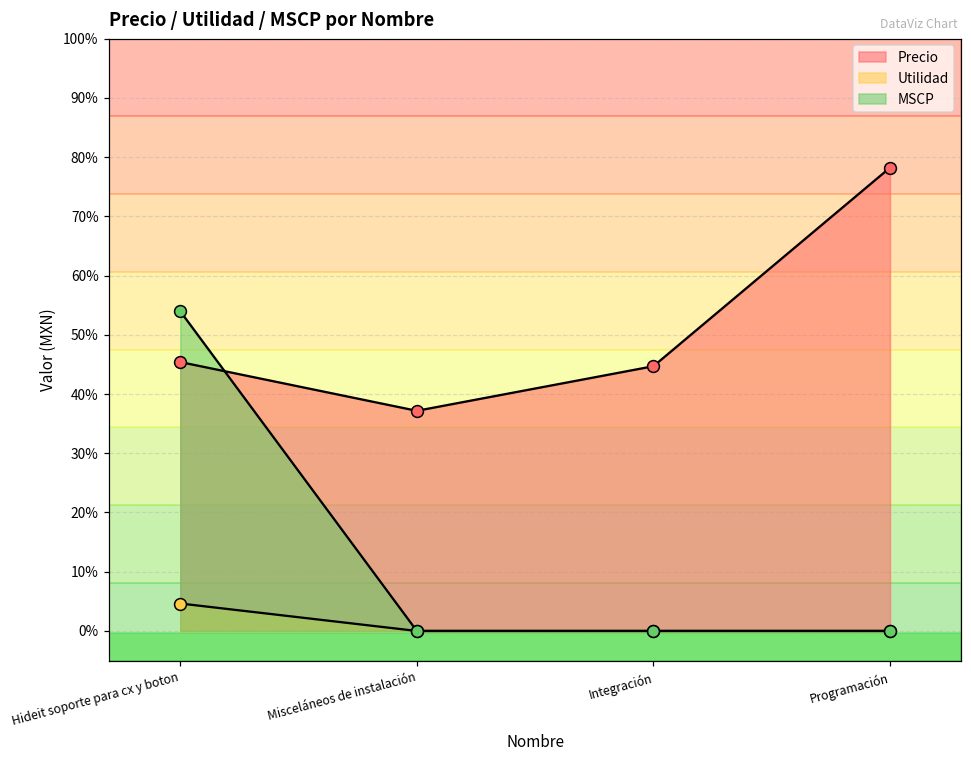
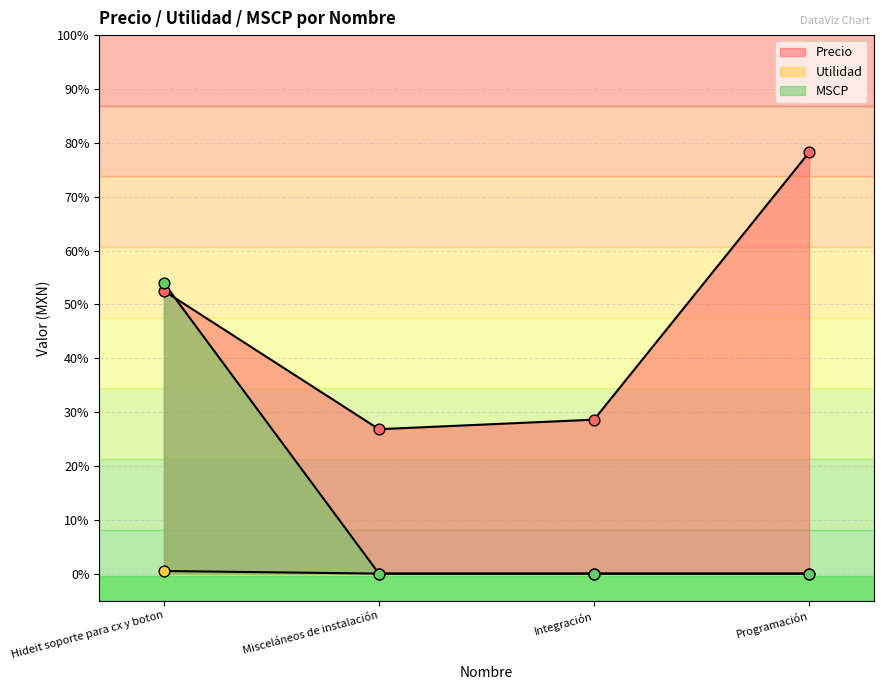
Precio, Hideit soporte para cx y boton: 45% -> 53%
Utilidad, Hideit soporte para cx y boton: 5% -> 0%
Precio, Misceláneos de instalación: 37% -> 27%
Precio, Integración: 45% -> 29%
